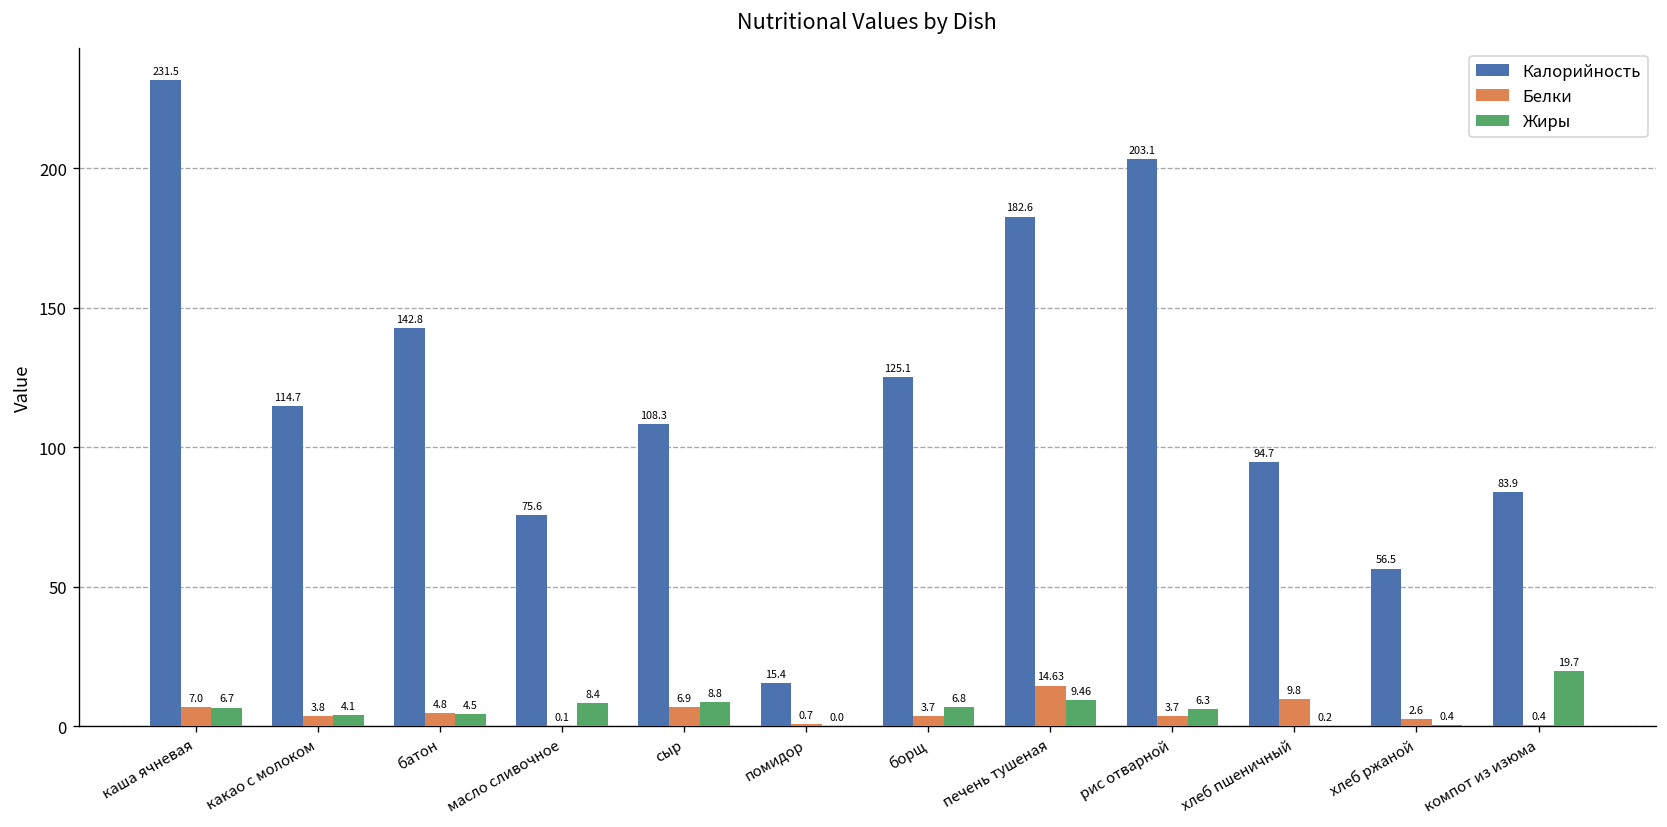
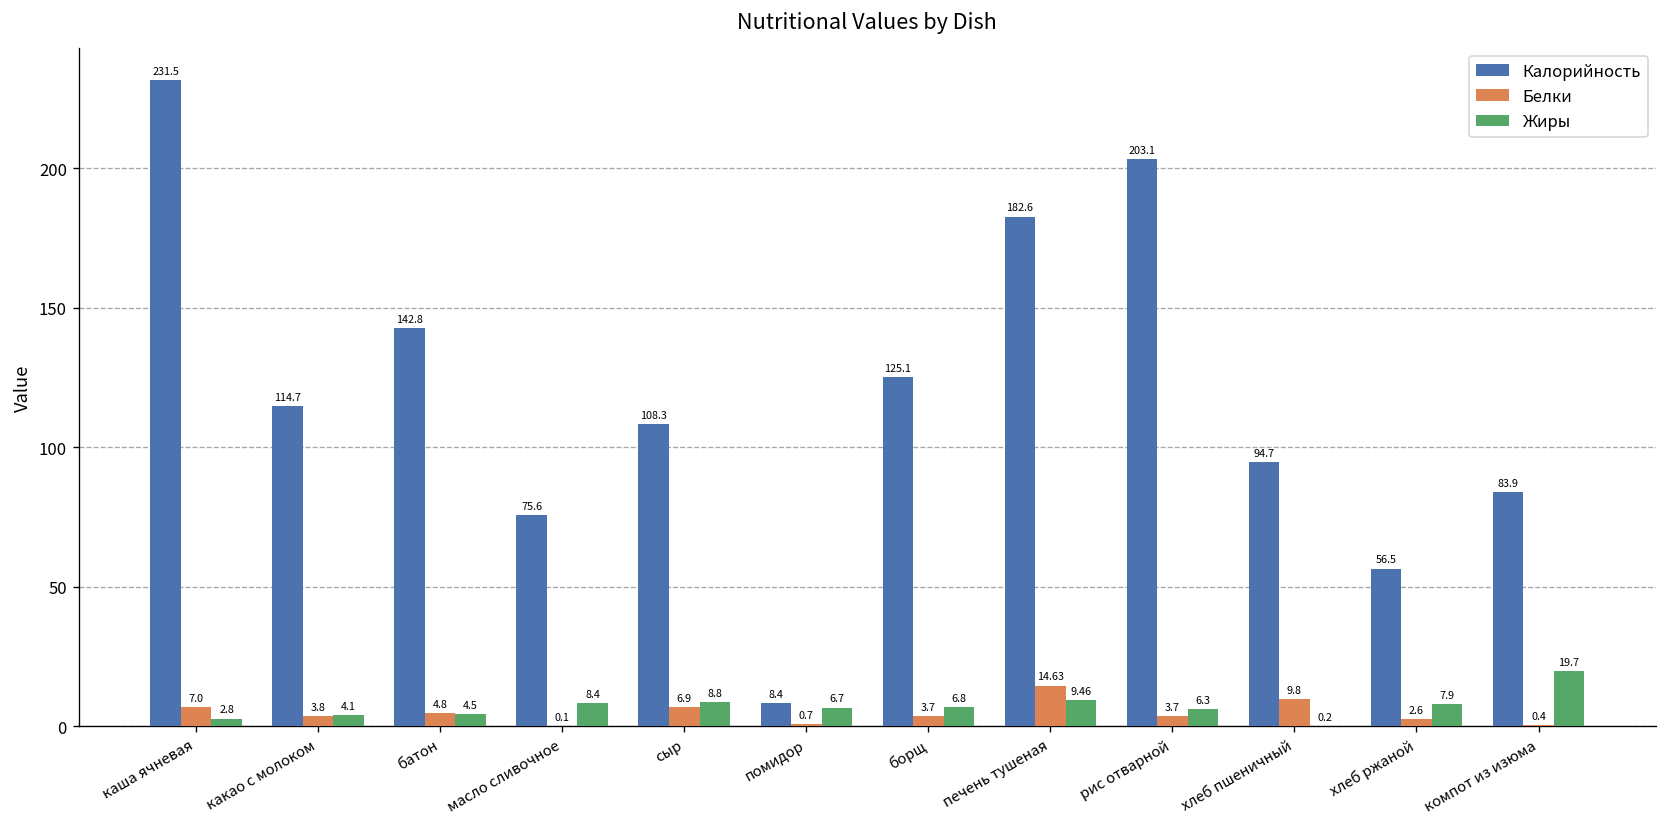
Жиры, каша ячневая: 6.7 -> 2.8
Калорийность, помидор: 15.4 -> 8.4
Жиры, помидор: 0.0 -> 6.7
Жиры, хлеб ржаной: 0.4 -> 7.9
